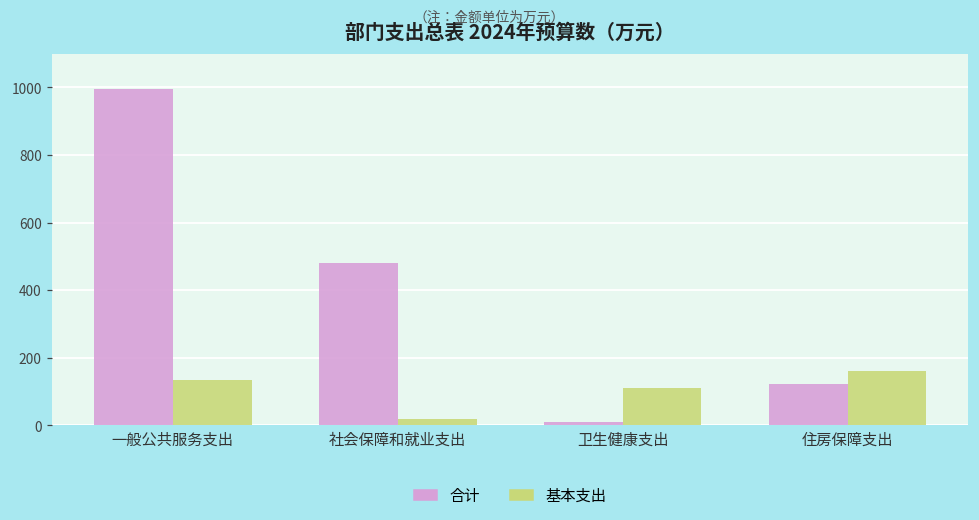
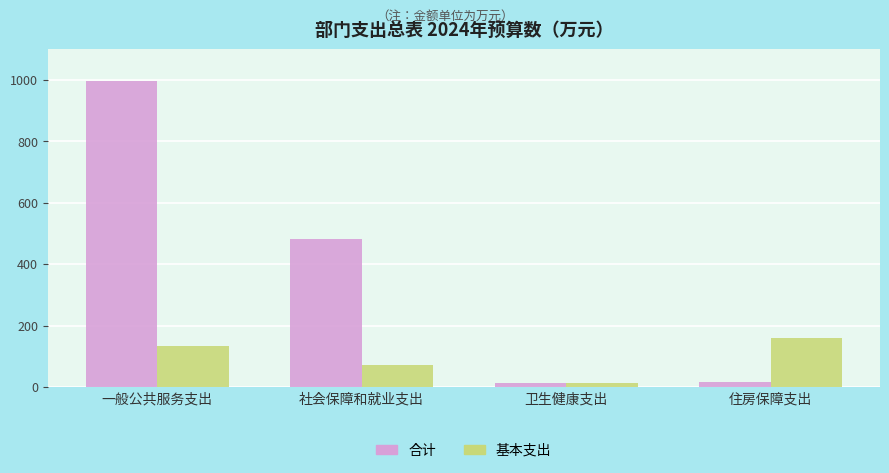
基本支出, 社会保障和就业支出: 20 -> 70
基本支出, 卫生健康支出: 110 -> 10
合计, 住房保障支出: 120 -> 10
